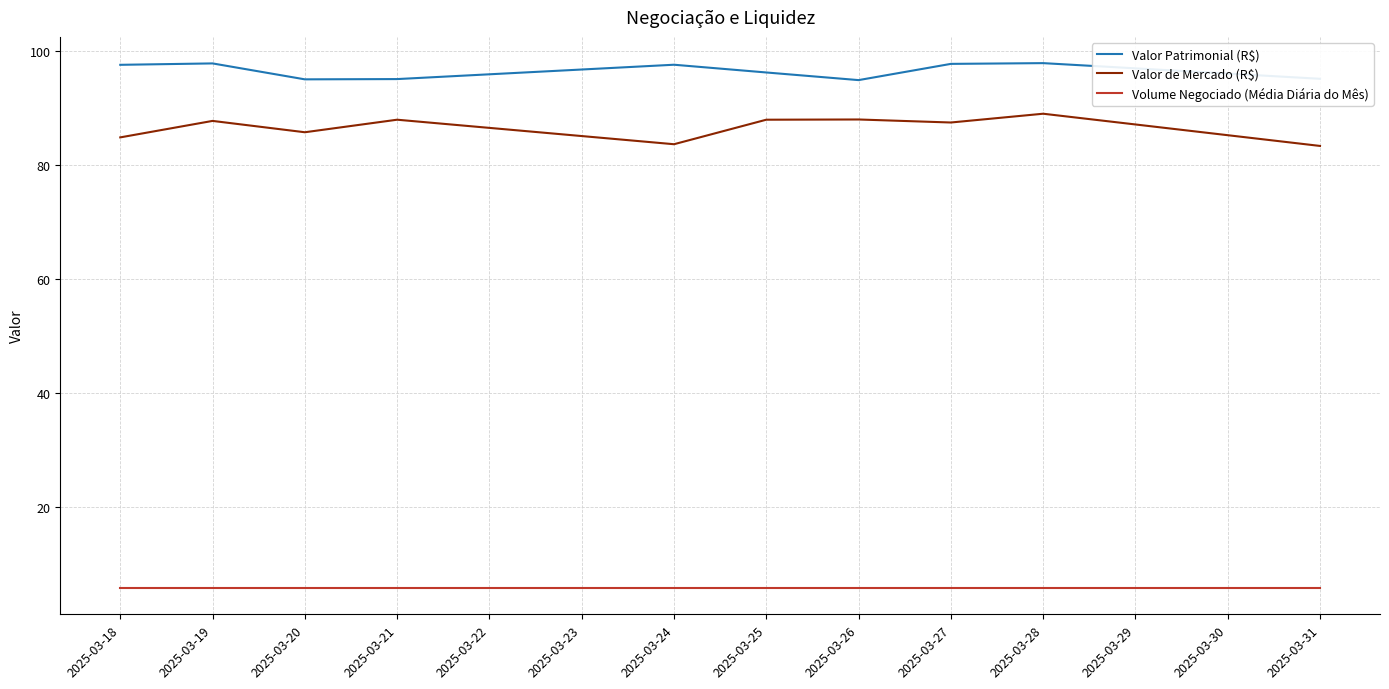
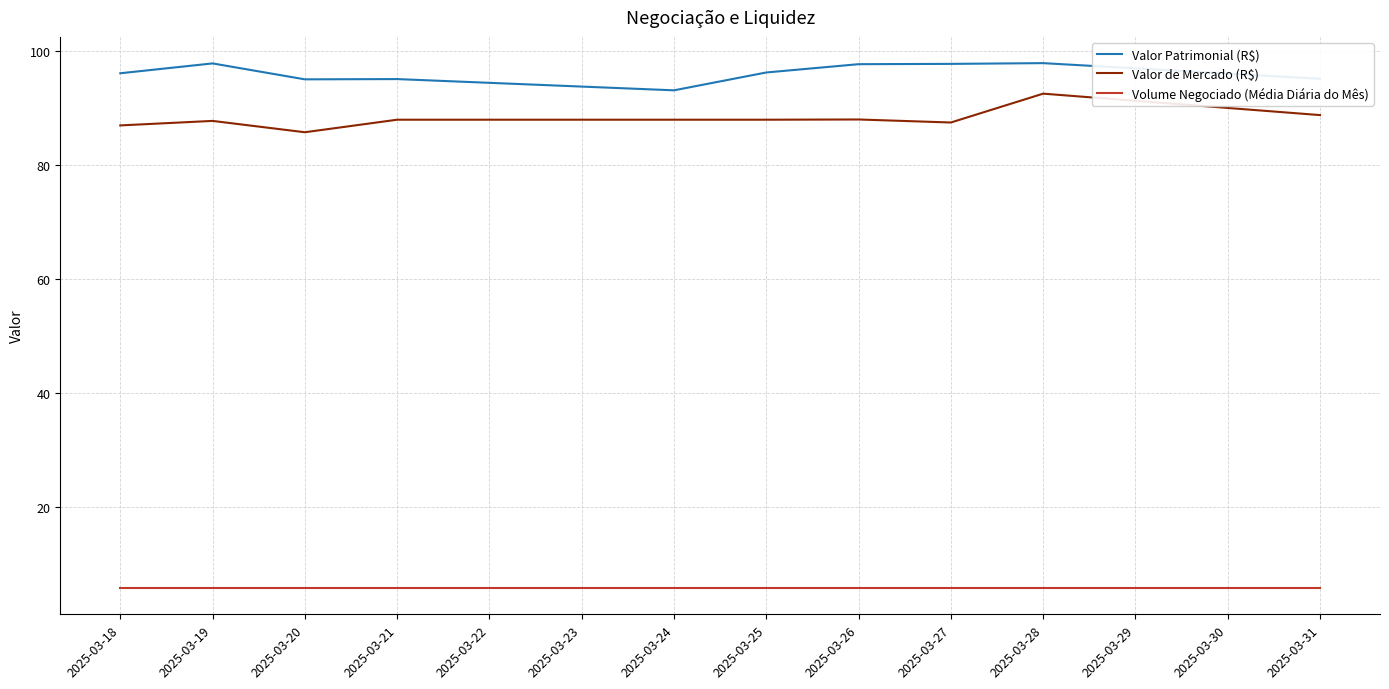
Valor Patrimonial (R$), 2025-03-18: 98 -> 96
Valor de Mercado (R$), 2025-03-18: 85 -> 87
Valor Patrimonial (R$), 2025-03-24: 98 -> 93
Valor de Mercado (R$), 2025-03-24: 84 -> 88
Valor Patrimonial (R$), 2025-03-26: 95 -> 98
Valor de Mercado (R$), 2025-03-28: 89 -> 93
Valor de Mercado (R$), 2025-03-31: 83 -> 89
